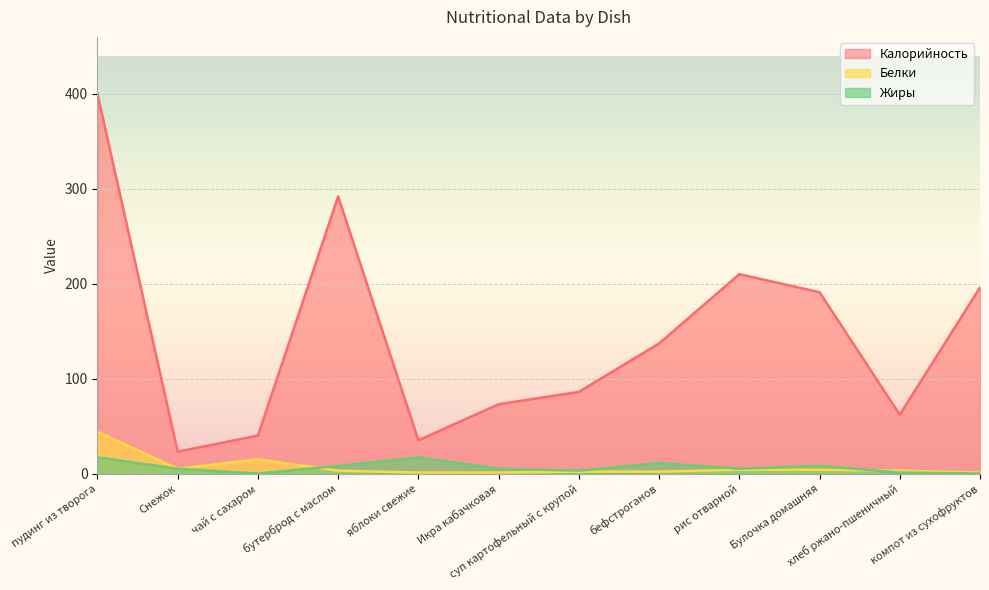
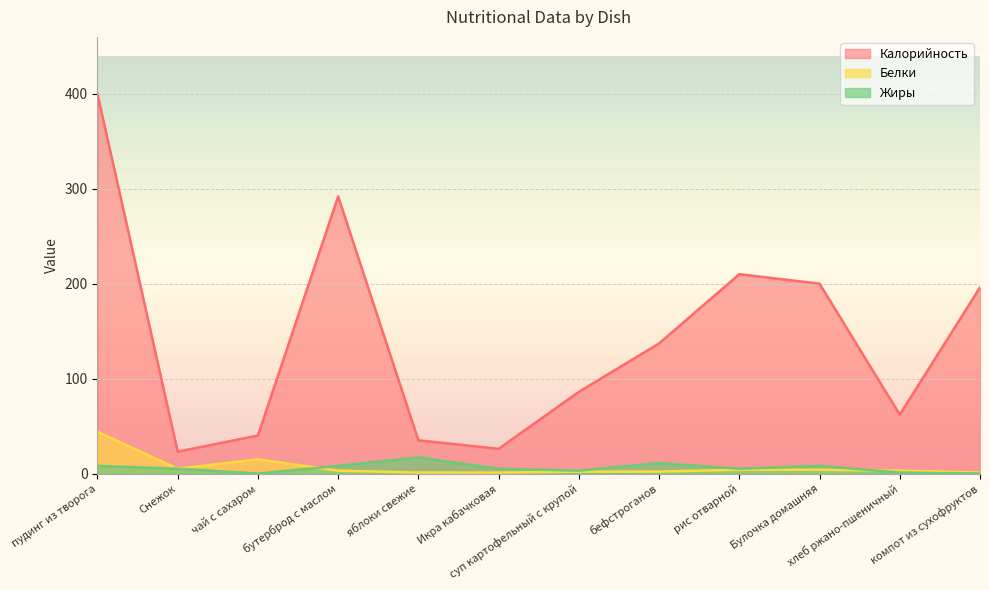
Жиры, пудинг из творога: 20 -> 10
Калорийность, Икра кабачковая: 70 -> 30
Калорийность, Булочка домашняя: 190 -> 200
